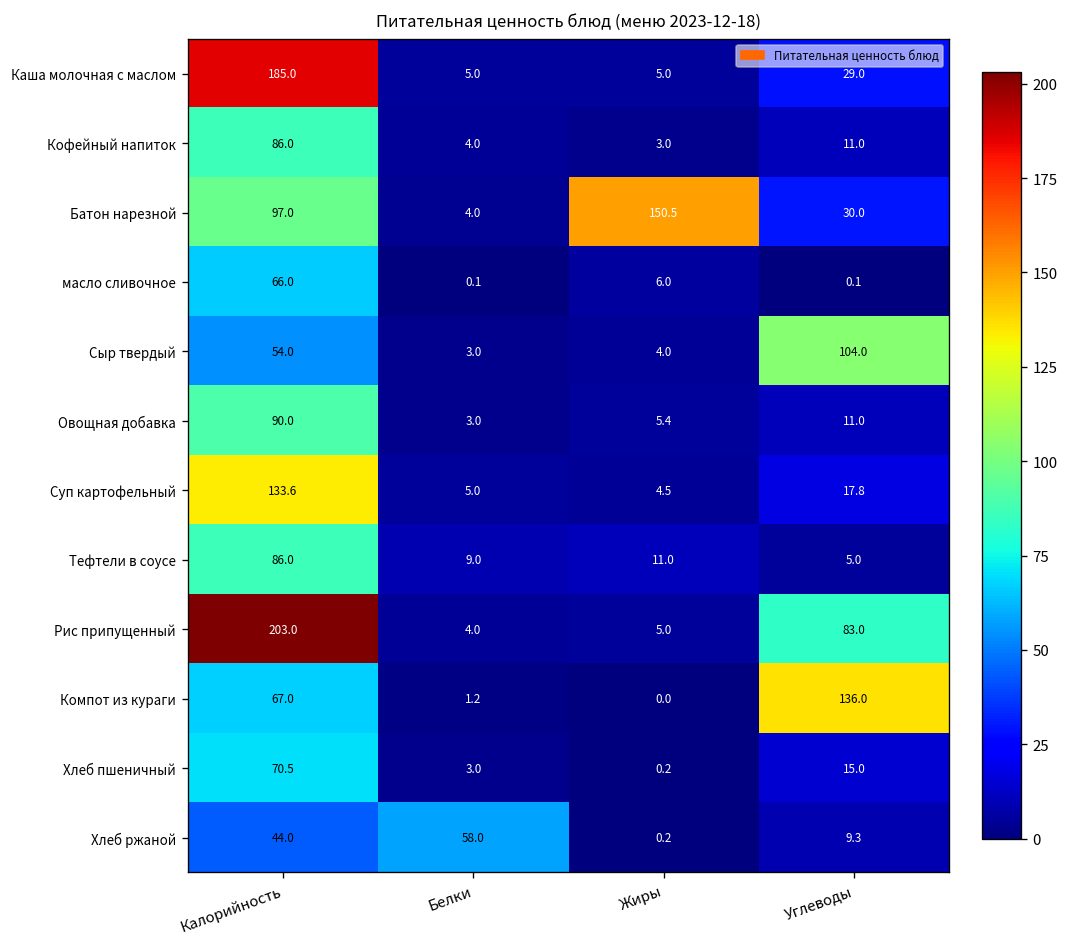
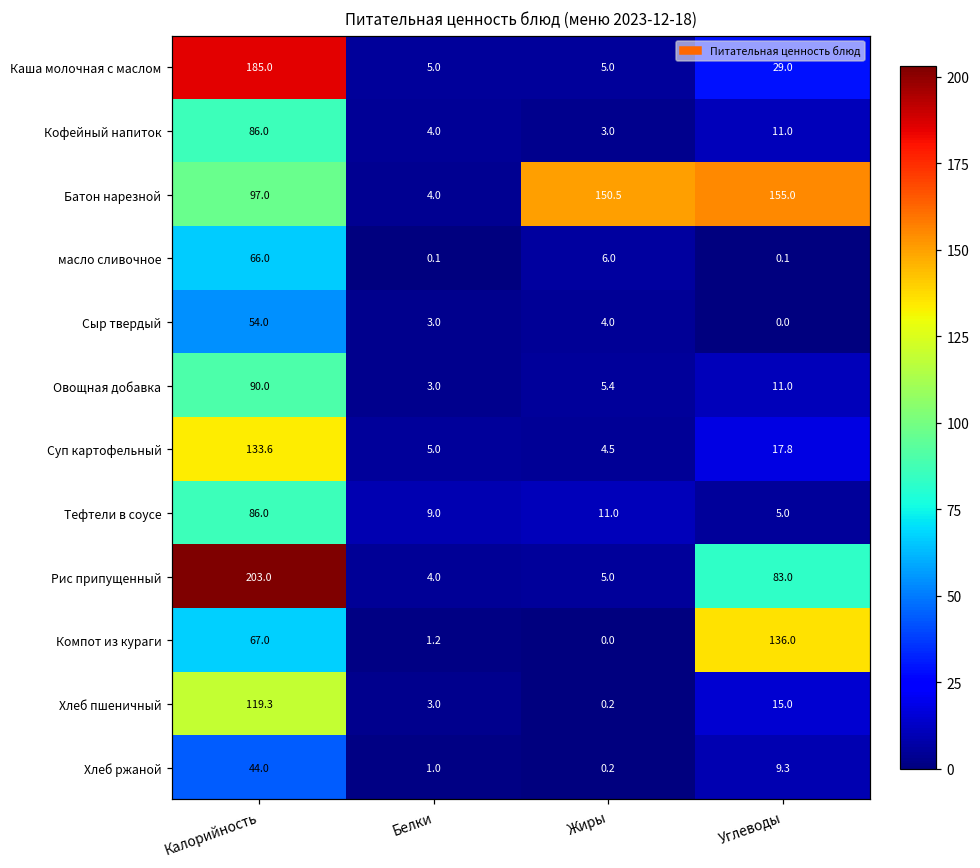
Батон нарезной, Углеводы: 30.0 -> 155.0
Сыр твердый, Углеводы: 104.0 -> 0.0
Хлеб пшеничный, Калорийность: 70.5 -> 119.3
Хлеб ржаной, Белки: 58.0 -> 1.0
